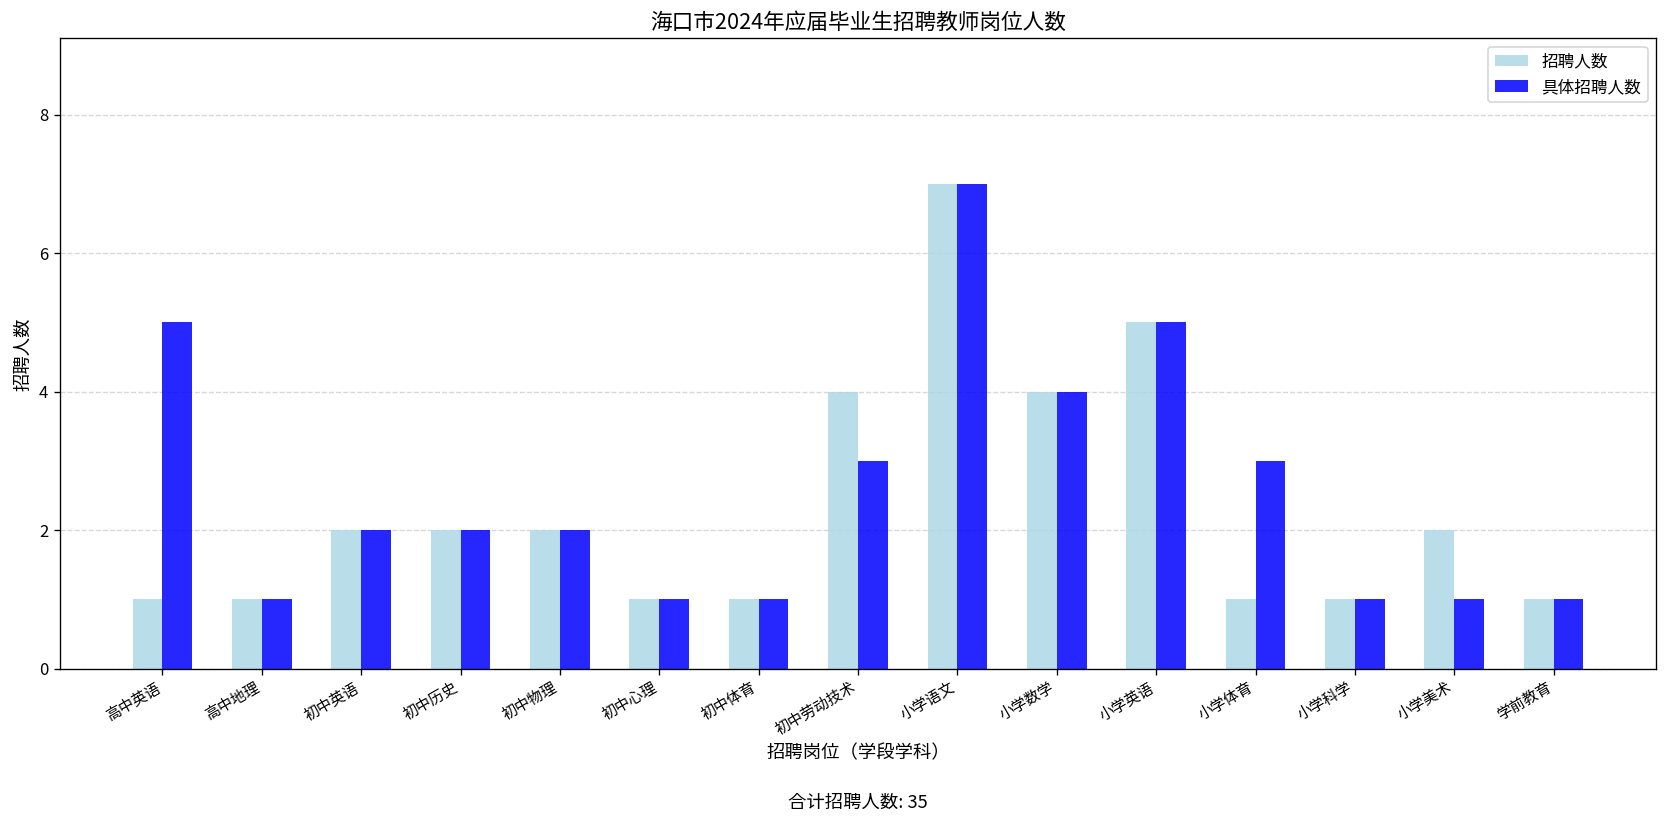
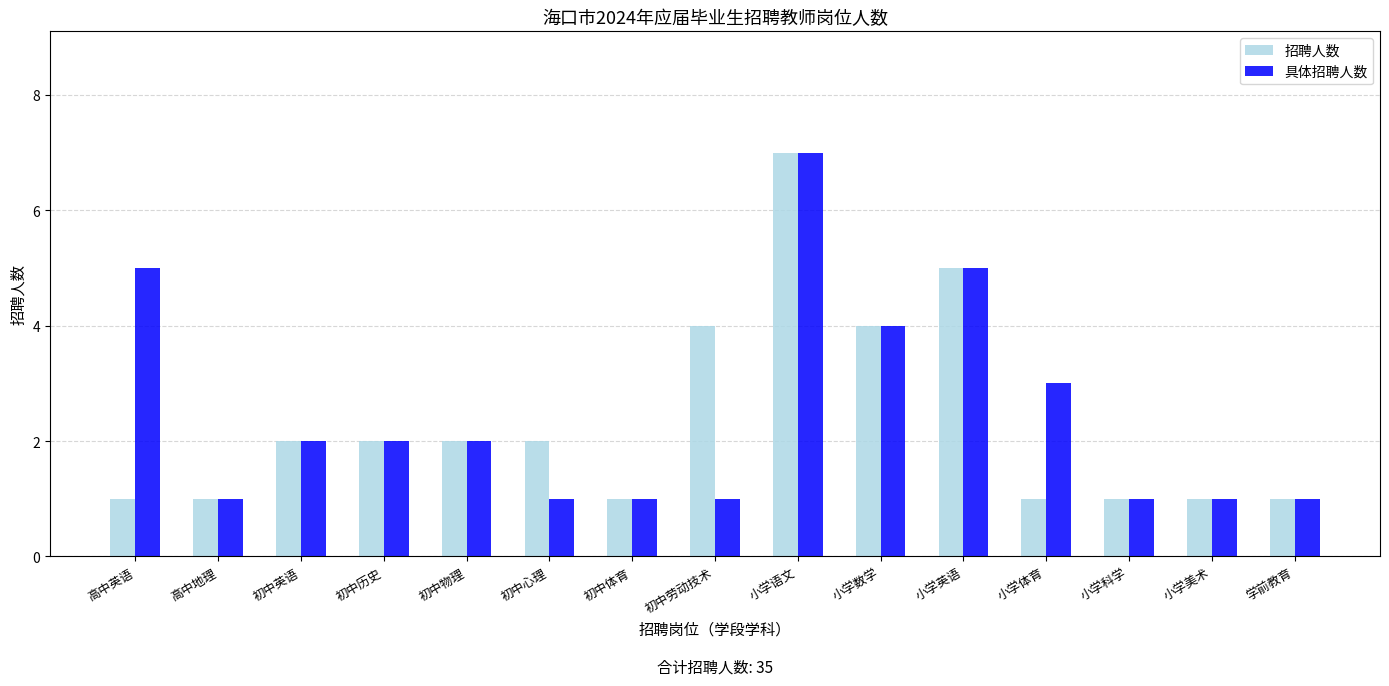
招聘人数, 初中心理: 1 -> 2
具体招聘人数, 初中劳动技术: 3 -> 1
招聘人数, 小学美术: 2 -> 1
